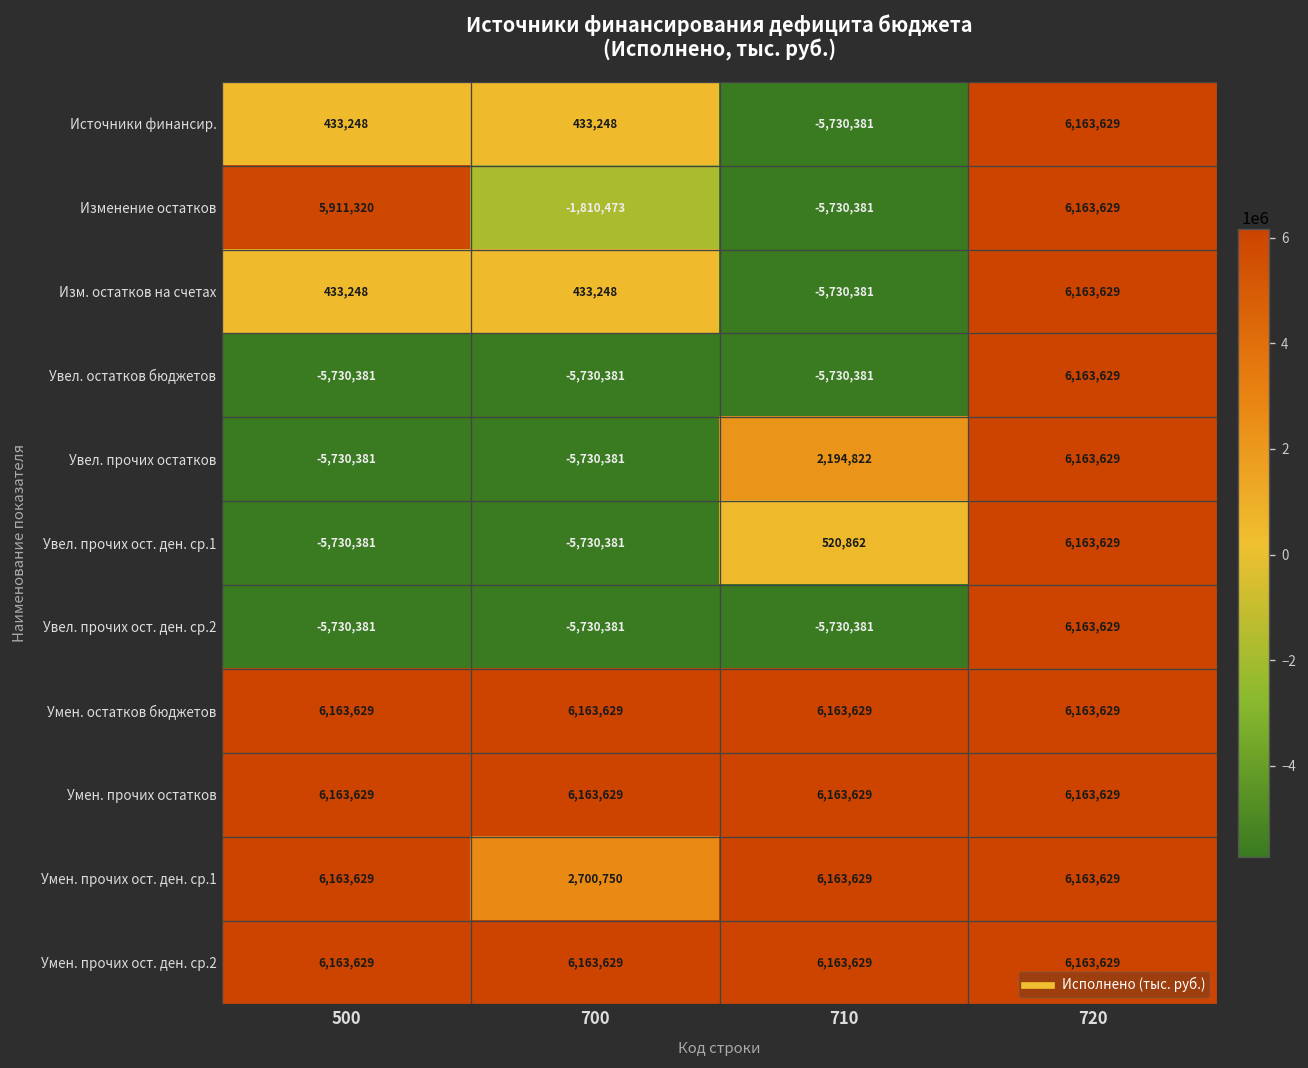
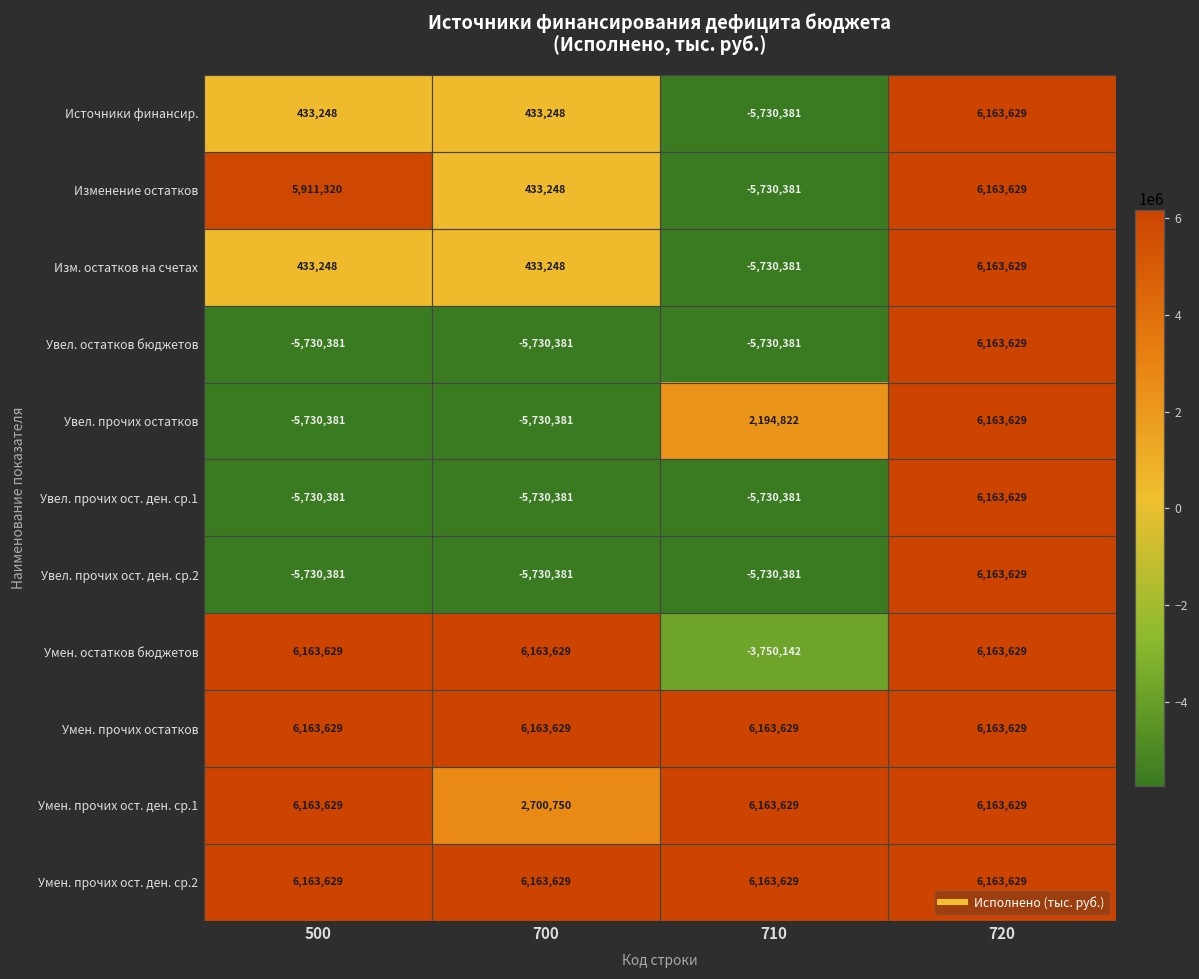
Изменение остатков, 700: -1,810,473 -> 433,248
Увел. прочих ост. ден. ср.1, 710: 520,862 -> -5,730,381
Умен. остатков бюджетов, 710: 6,163,629 -> -3,750,142
